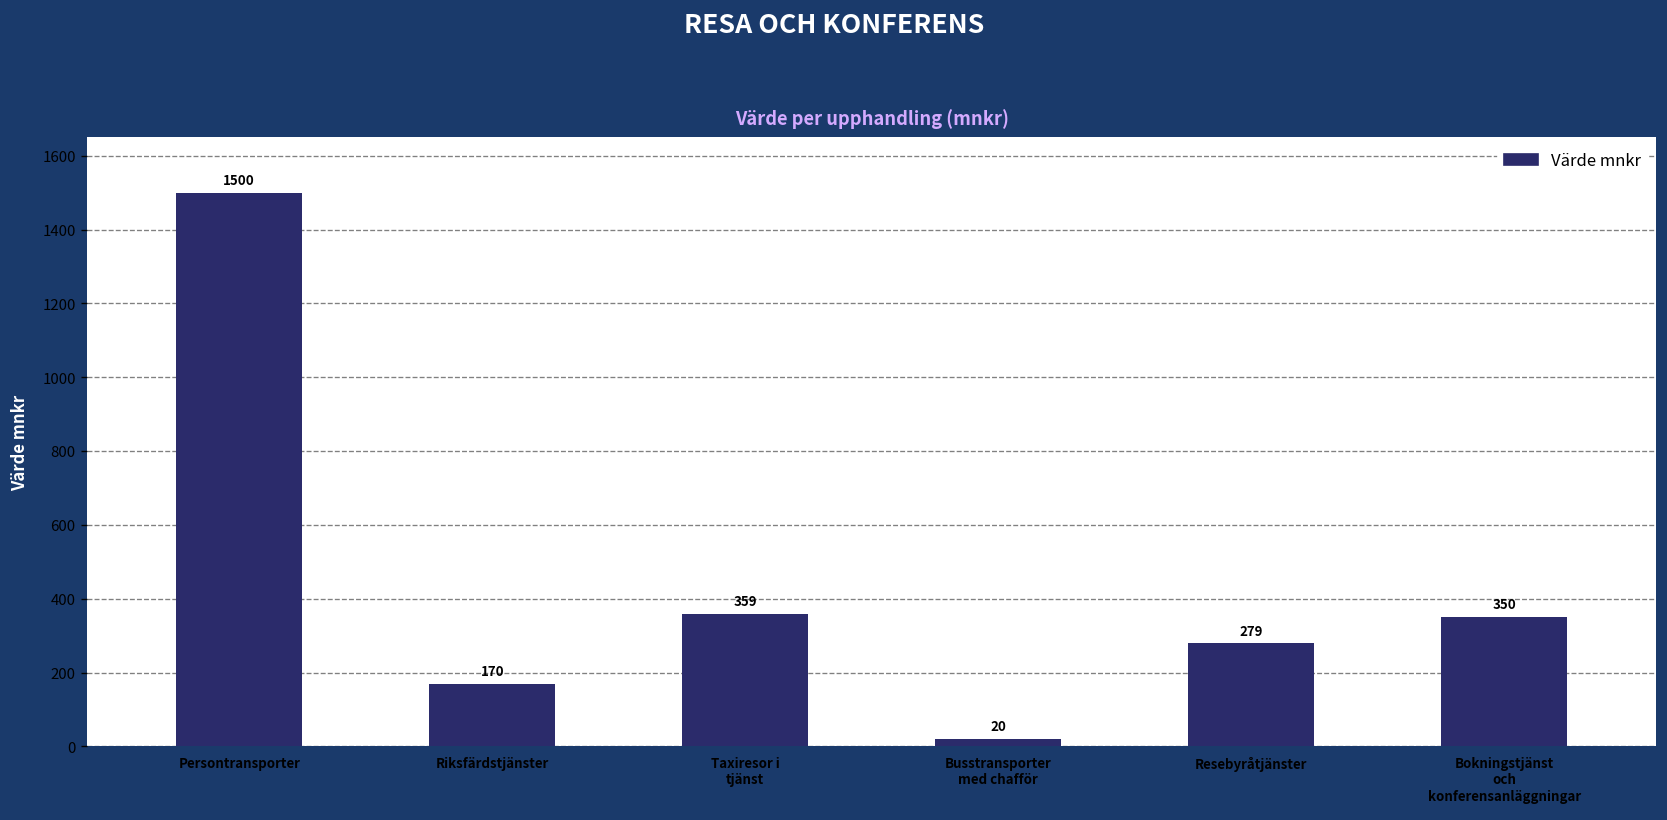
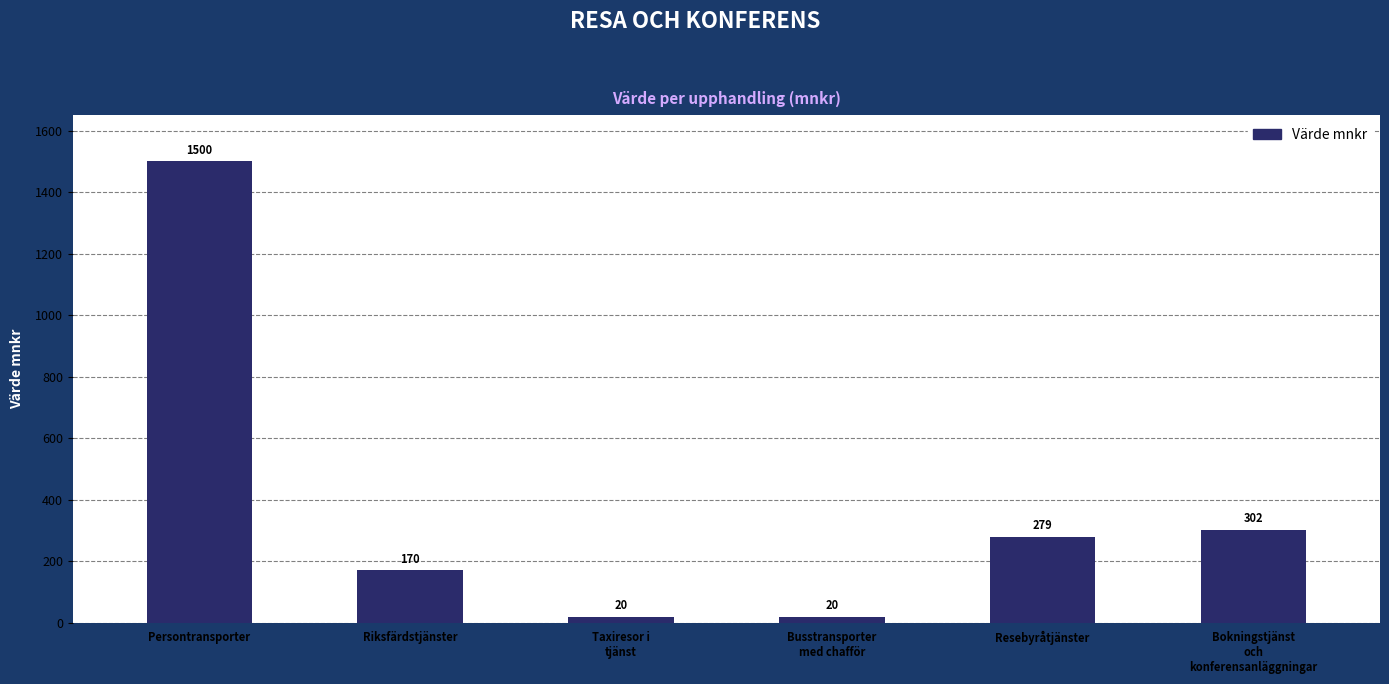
Taxiresor i tjänst: 359 -> 20
Bokningstjänst och konferensanläggningar: 350 -> 302
